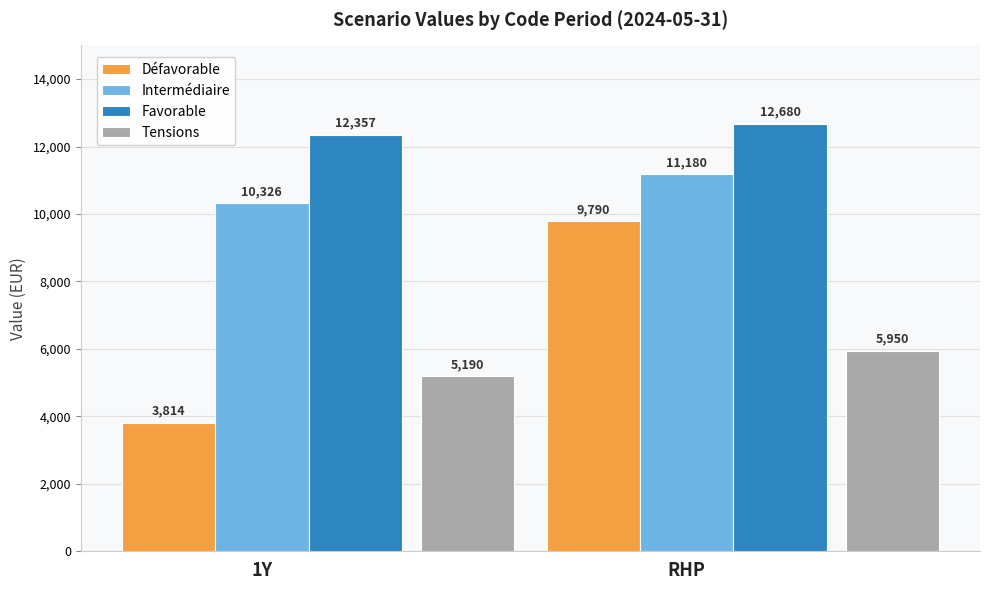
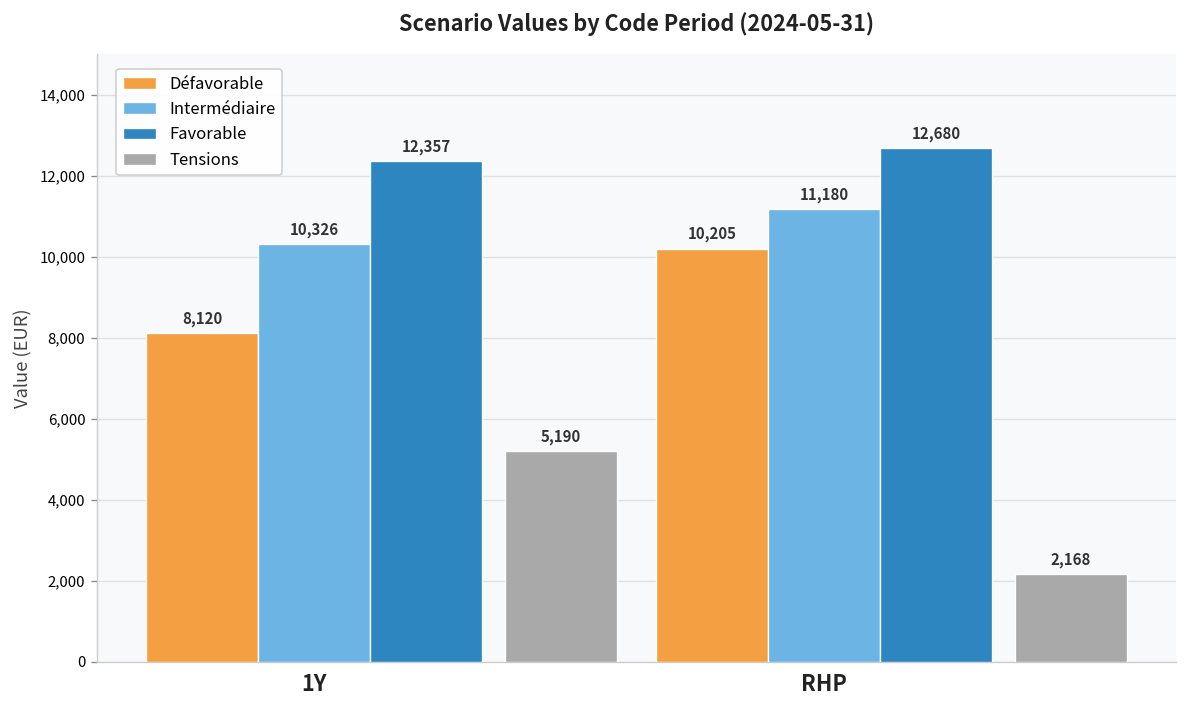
Défavorable, 1Y: 3,814 -> 8,120
Défavorable, RHP: 9,790 -> 10,205
Tensions, RHP: 5,950 -> 2,168
